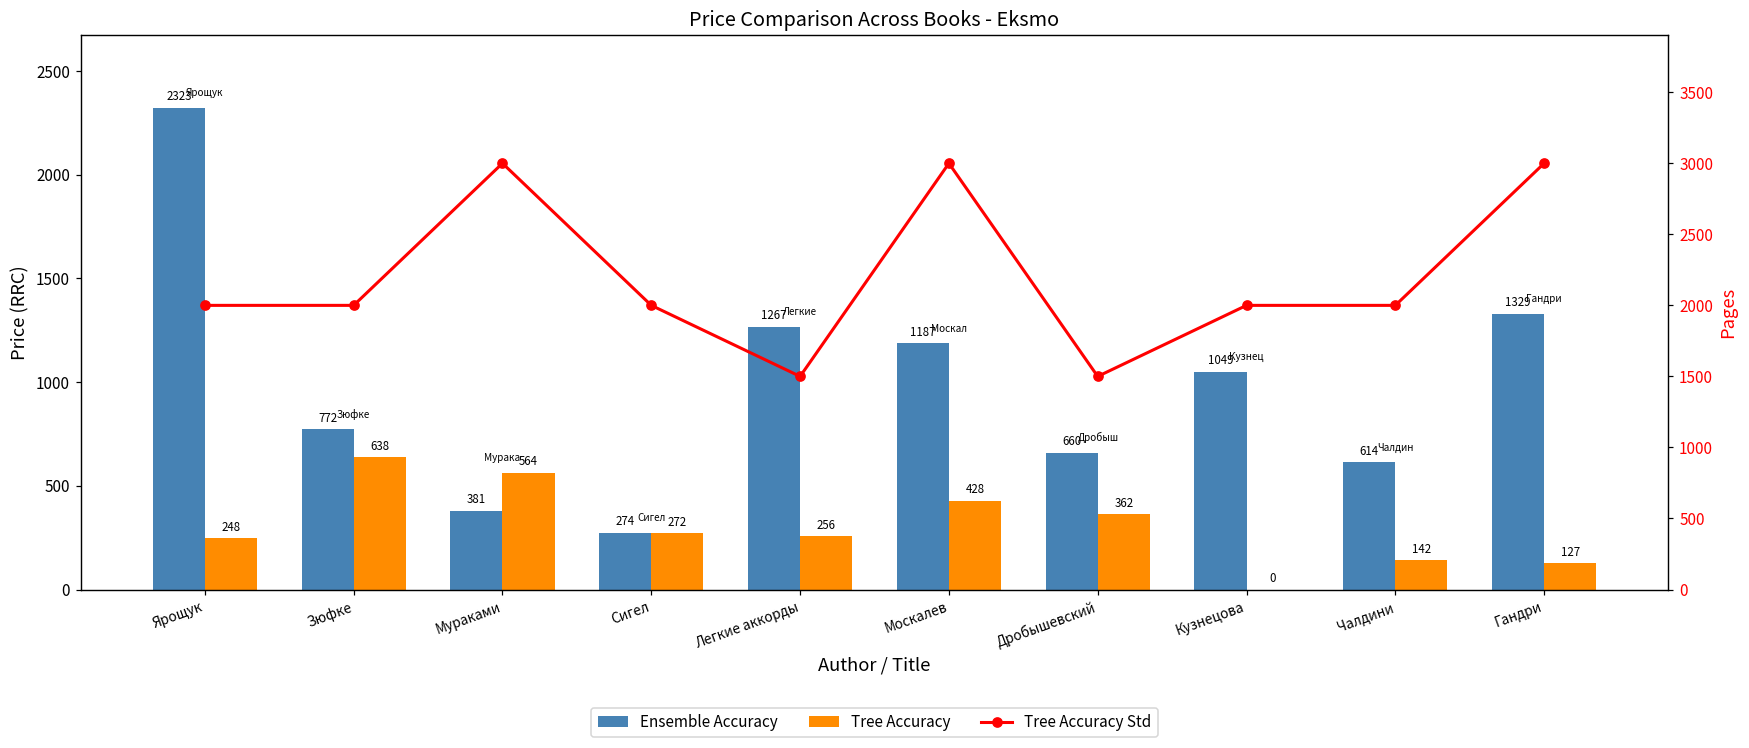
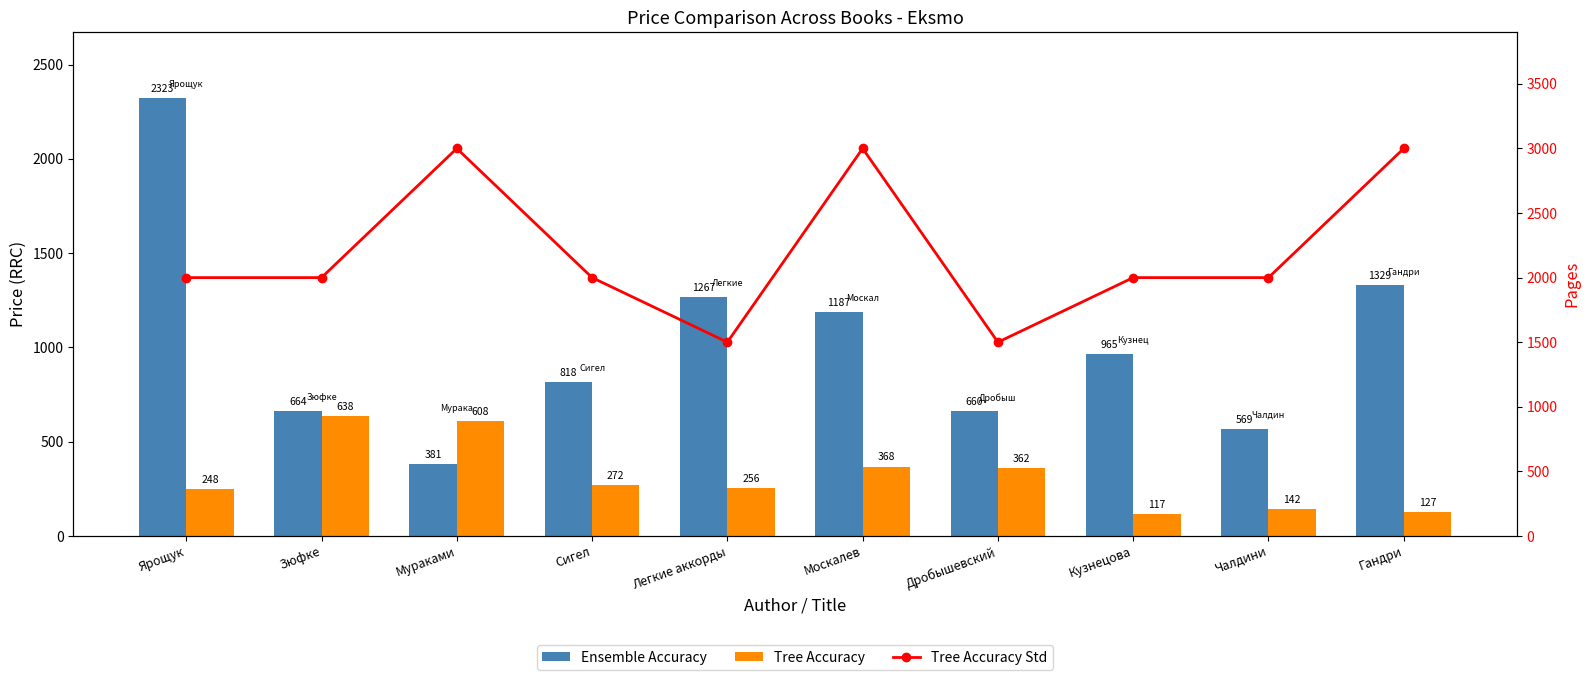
Ensemble Accuracy, Зюфке: 772 -> 664
Tree Accuracy, Мураками: 564 -> 608
Ensemble Accuracy, Сигел: 274 -> 818
Tree Accuracy, Москалев: 428 -> 368
Ensemble Accuracy, Кузнецова: 1049 -> 965
Tree Accuracy, Кузнецова: 0 -> 117
Ensemble Accuracy, Чалдини: 614 -> 569
